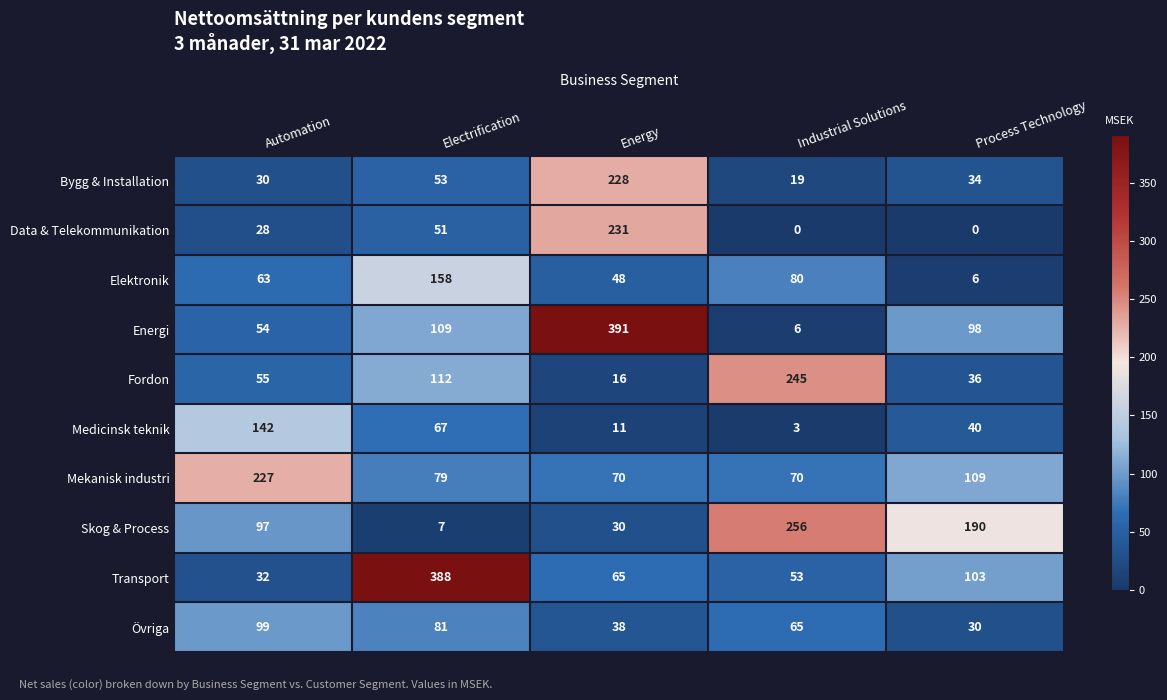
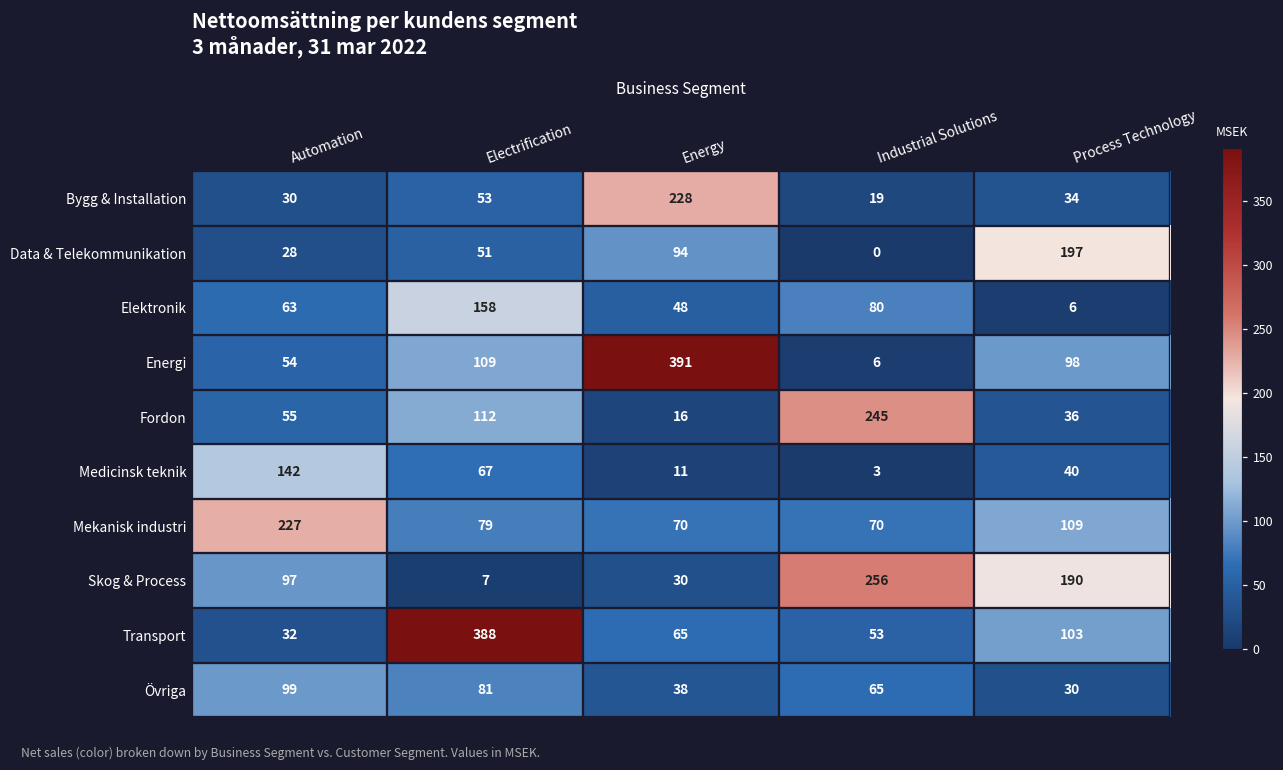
Data & Telekommunikation, Energy: 231 -> 94
Data & Telekommunikation, Process Technology: 0 -> 197
